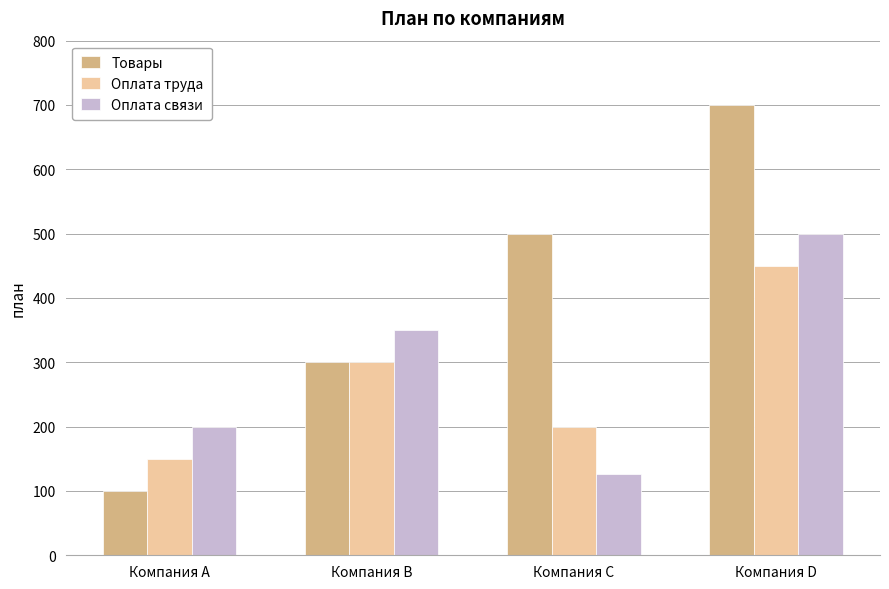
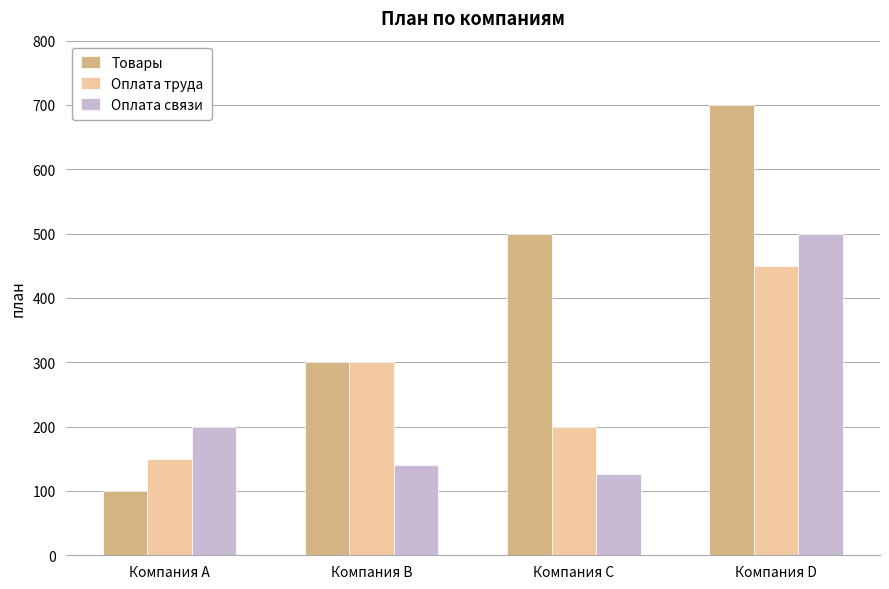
Оплата связи, Компания B: 350 -> 140
